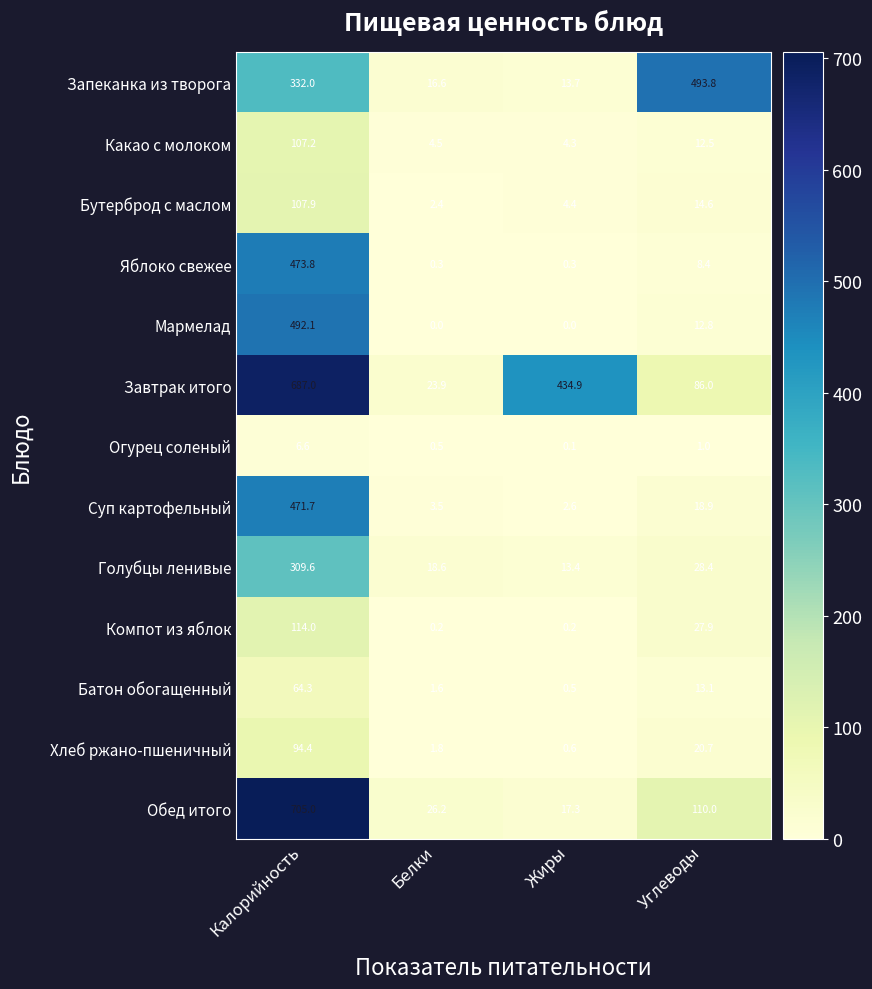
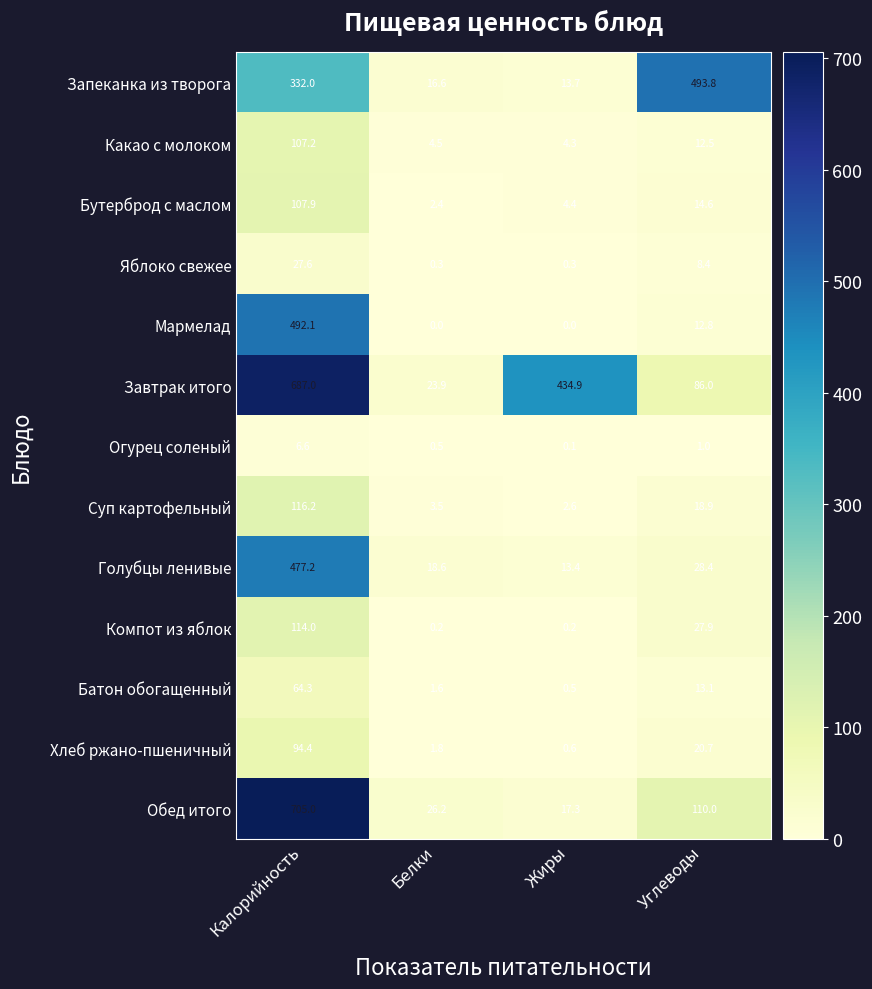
Яблоко свежее, Калорийность: 473.8 -> 27.6
Суп картофельный, Калорийность: 471.7 -> 116.2
Голубцы ленивые, Калорийность: 309.6 -> 477.2
